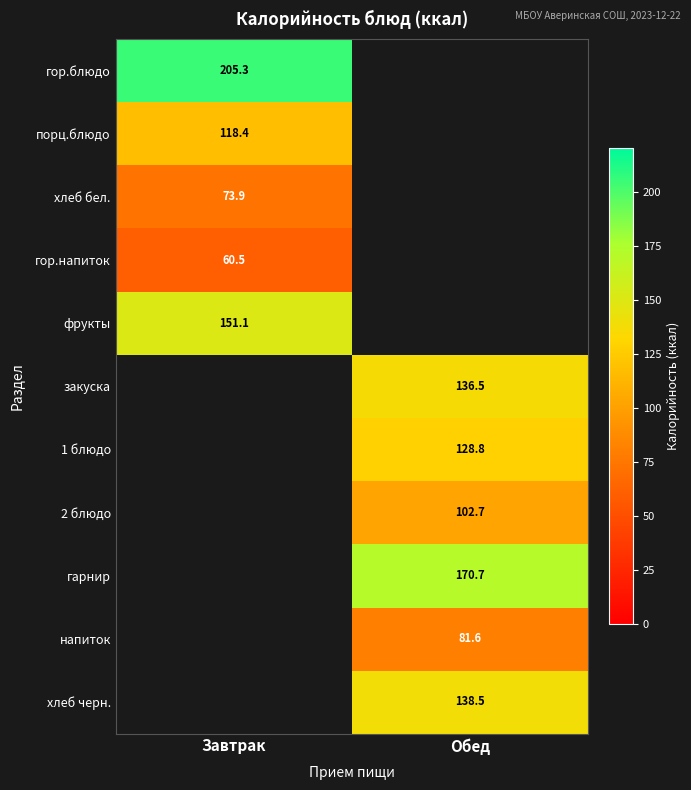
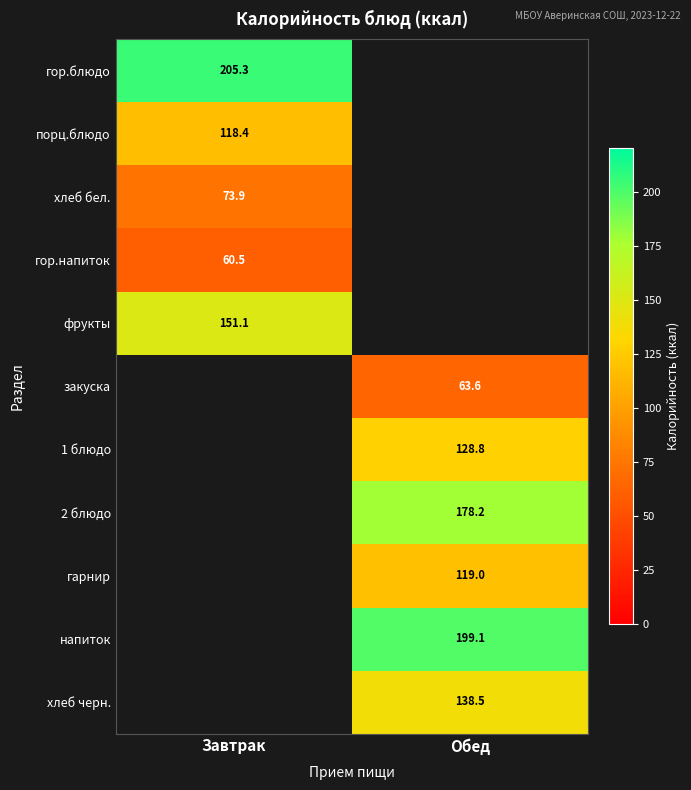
закуска, Обед: 136.5 -> 63.6
2 блюдо, Обед: 102.7 -> 178.2
гарнир, Обед: 170.7 -> 119.0
напиток, Обед: 81.6 -> 199.1
